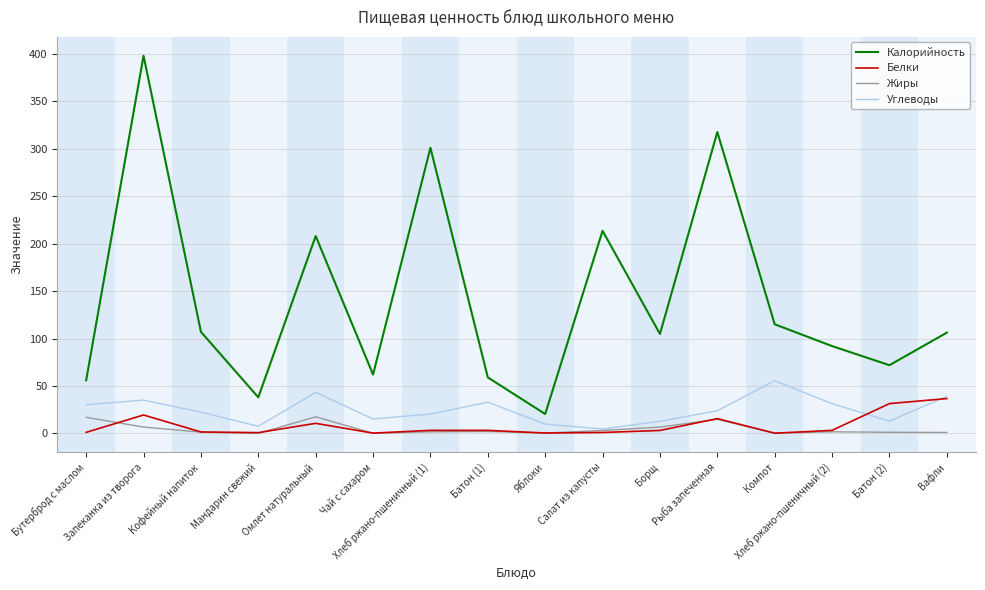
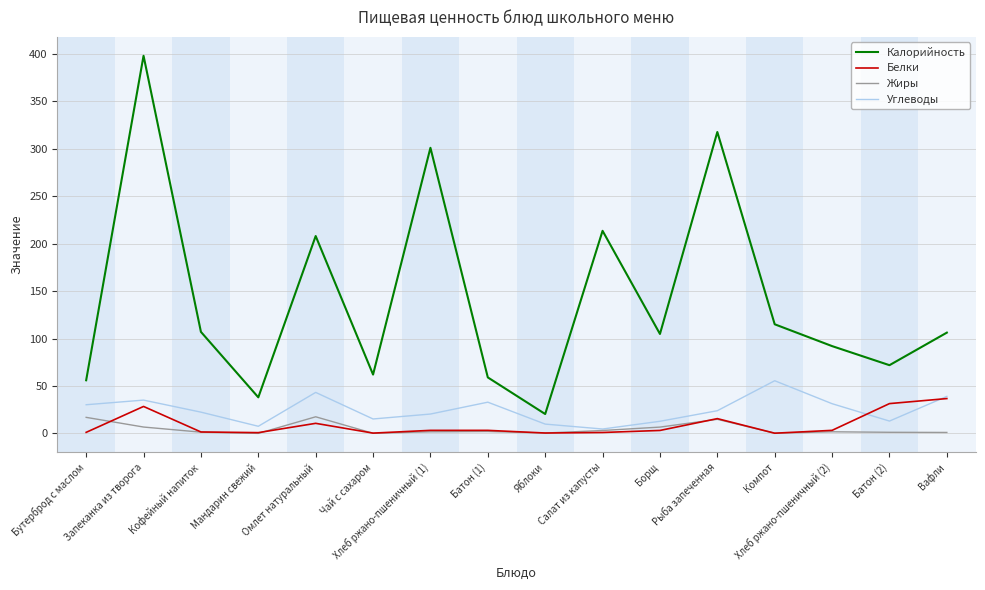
Белки, Запеканка из творога: 20 -> 30
